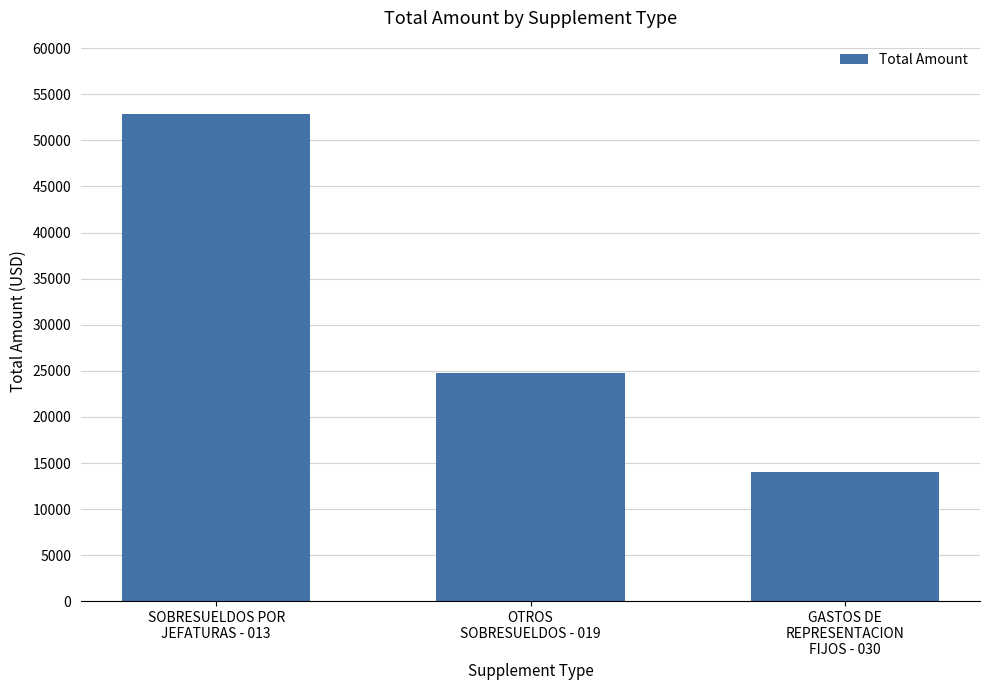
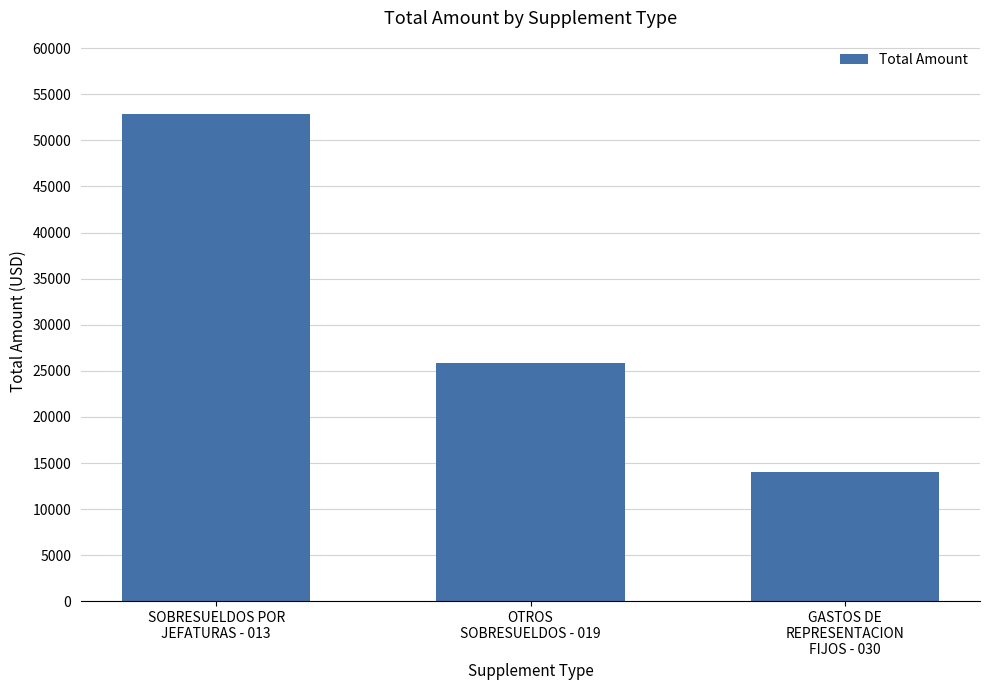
OTROS SOBRESUELDOS - 019: 25000 -> 26000
